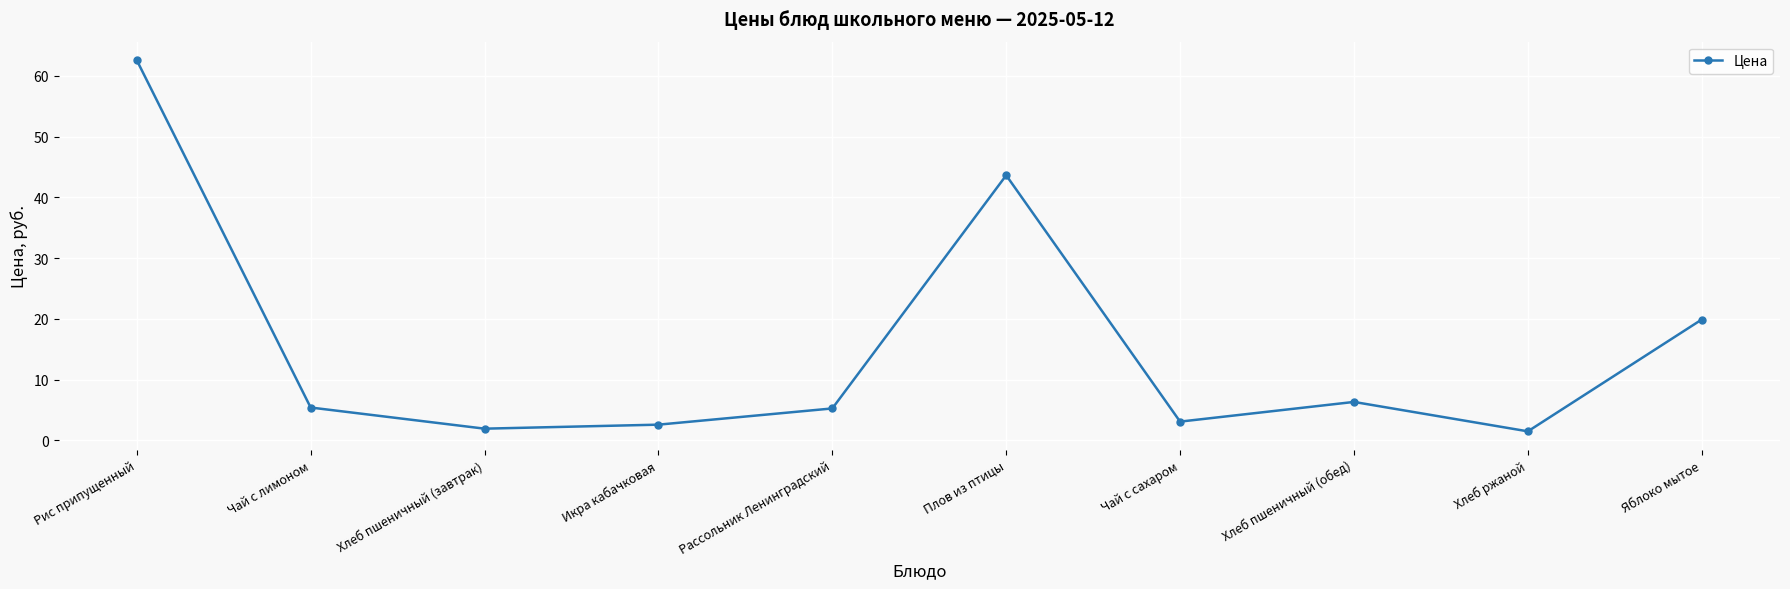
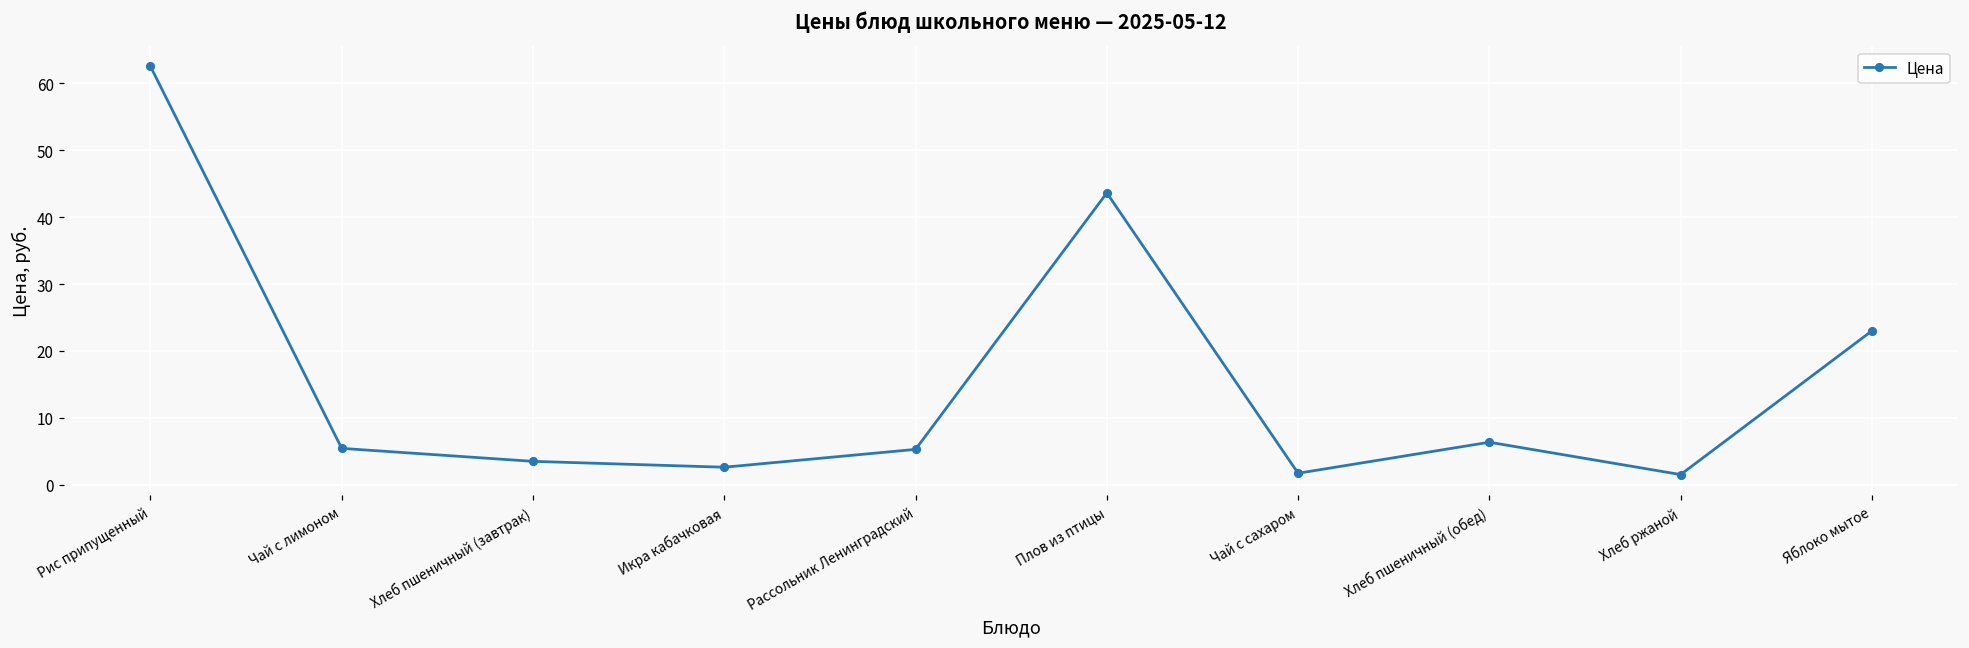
Хлеб пшеничный (завтрак): 2 -> 3
Чай с сахаром: 3 -> 2
Яблоко мытое: 20 -> 23
